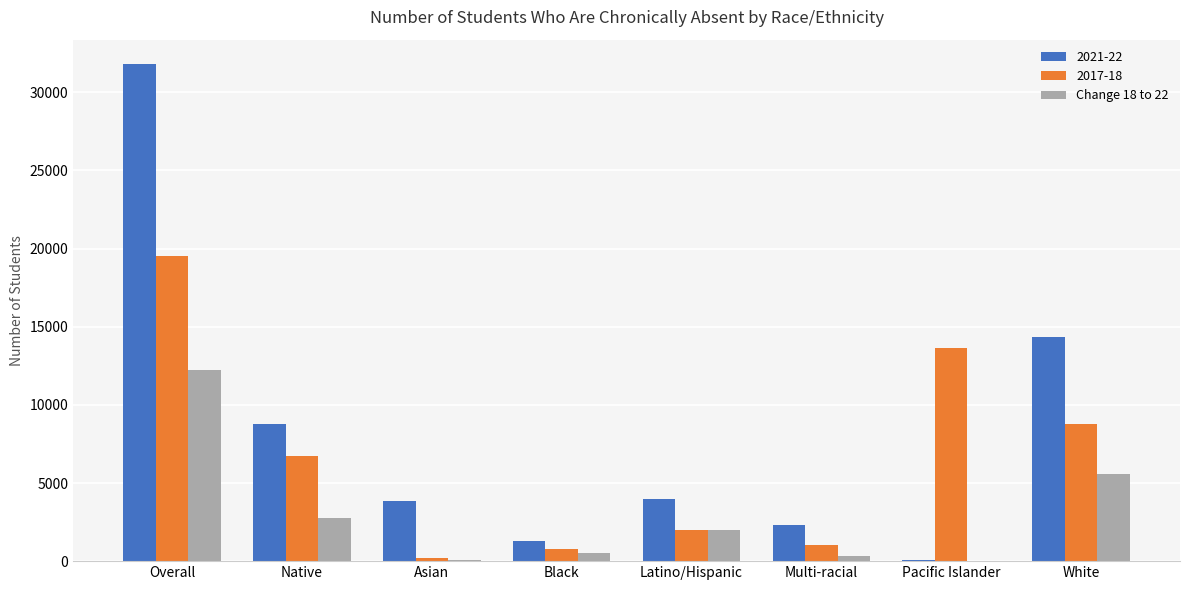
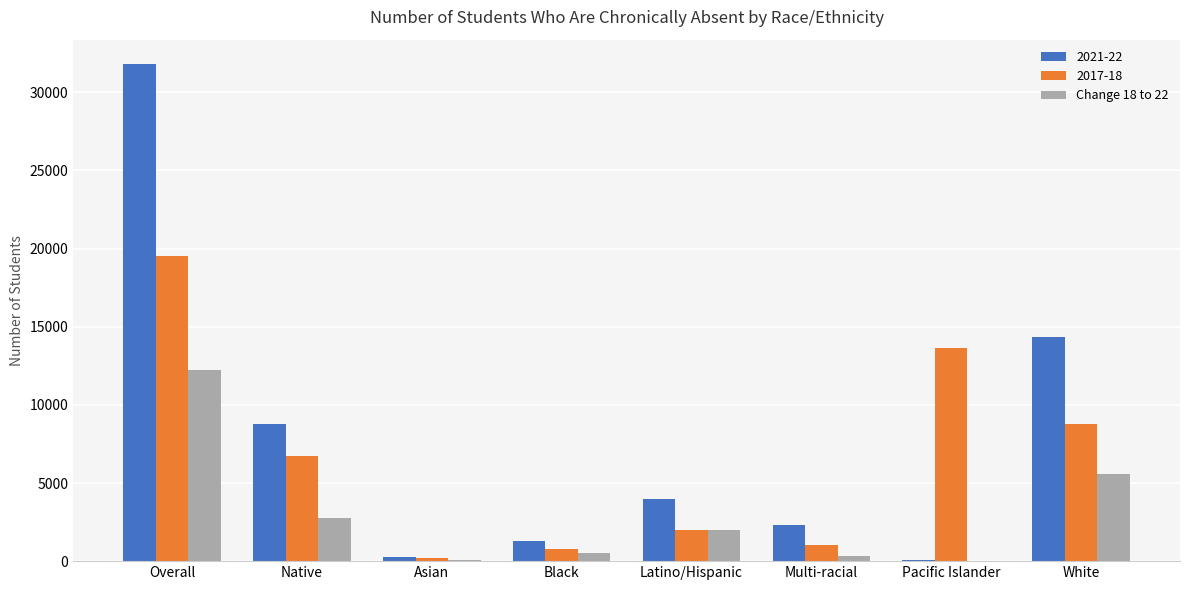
2021-22, Asian: 3800 -> 300
